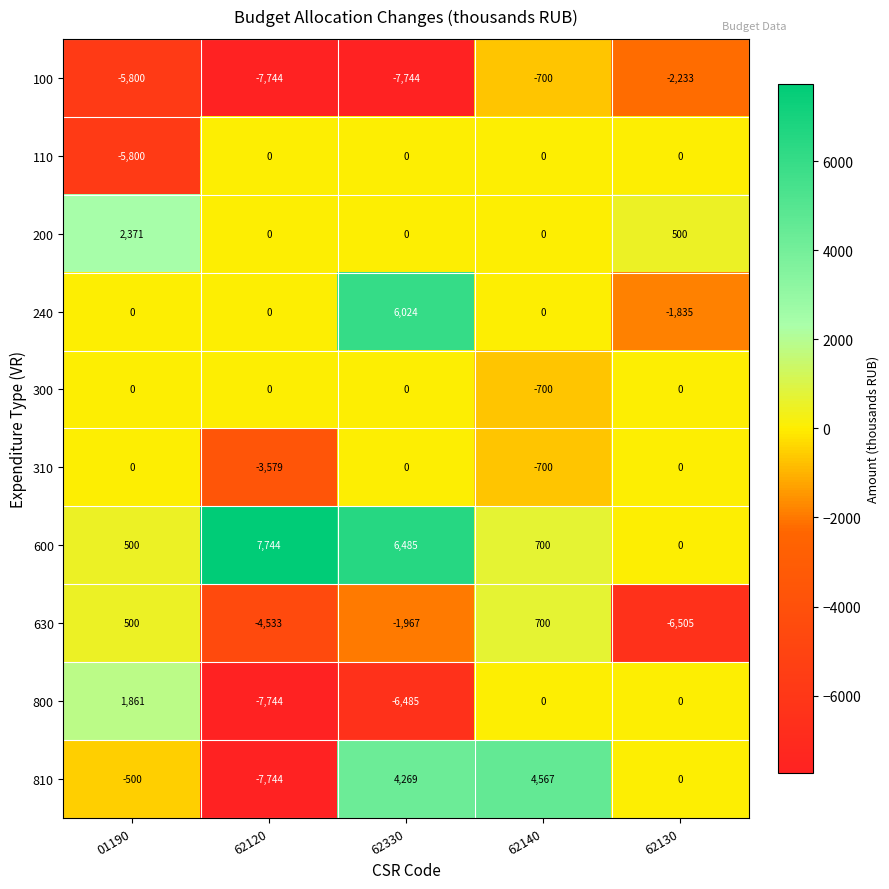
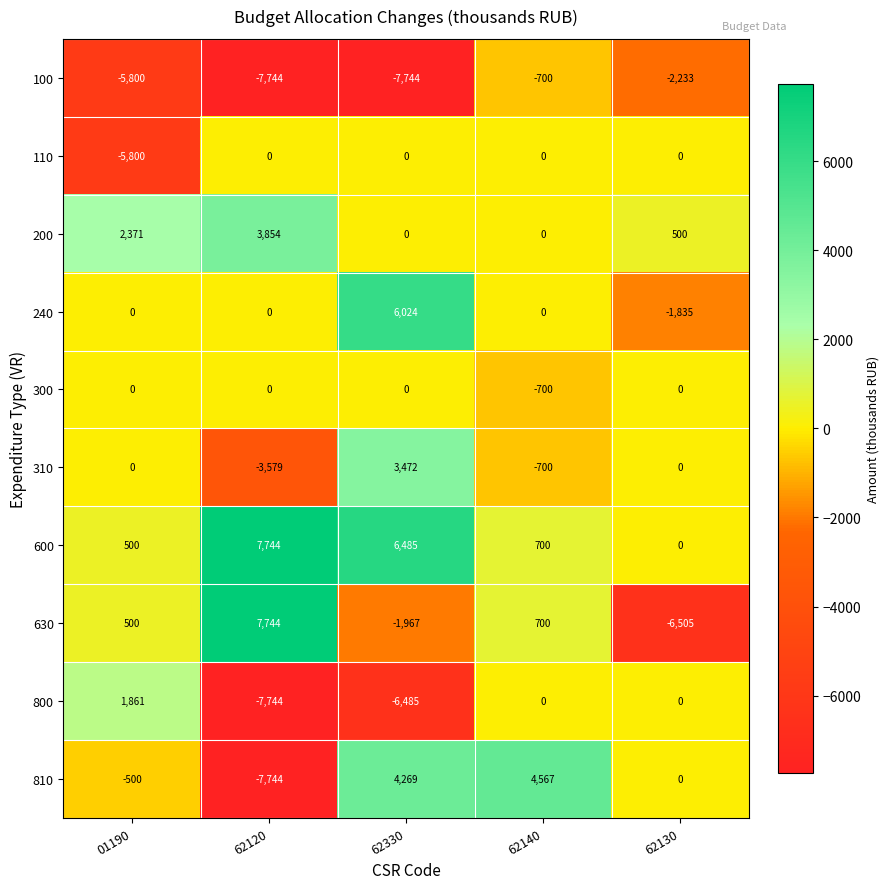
200, 62120: 0 -> 3,854
310, 62330: 0 -> 3,472
630, 62120: -4,533 -> 7,744
